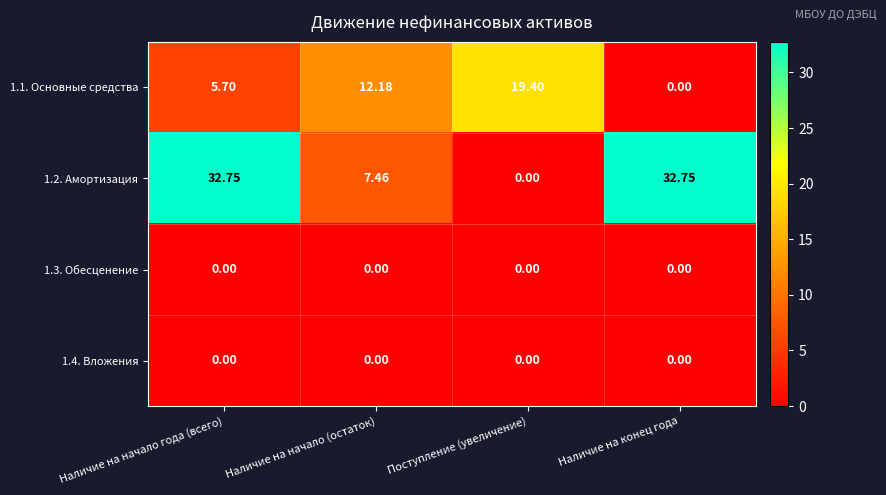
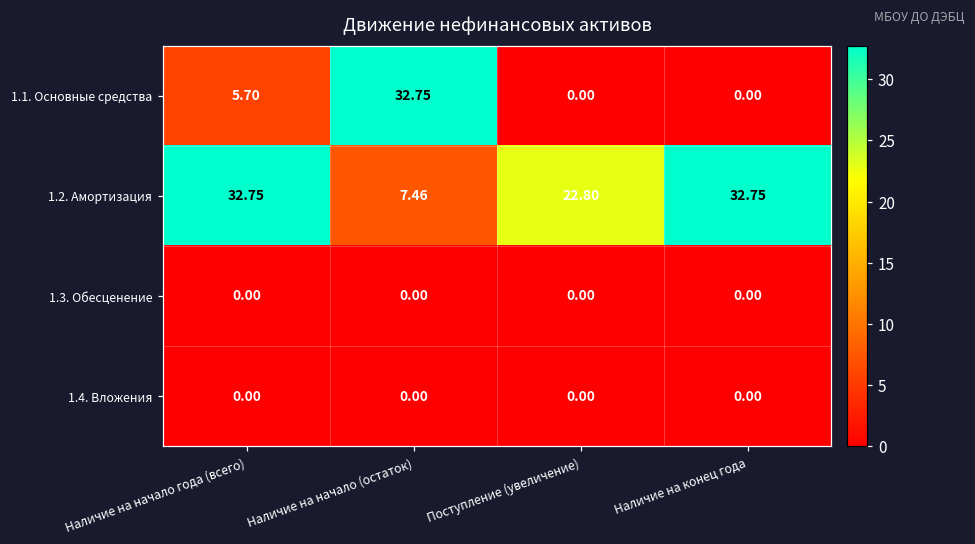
1.1. Основные средства, Наличие на начало (остаток): 12.18 -> 32.75
1.1. Основные средства, Поступление (увеличение): 19.40 -> 0.00
1.2. Амортизация, Поступление (увеличение): 0.00 -> 22.80
